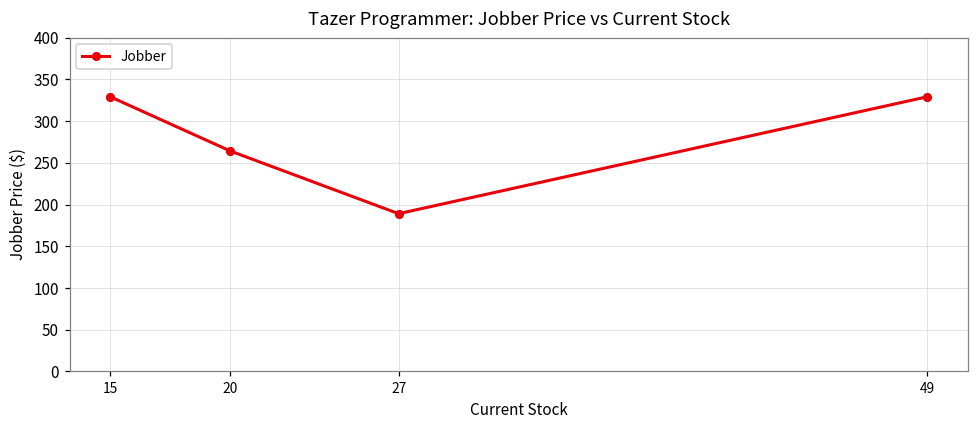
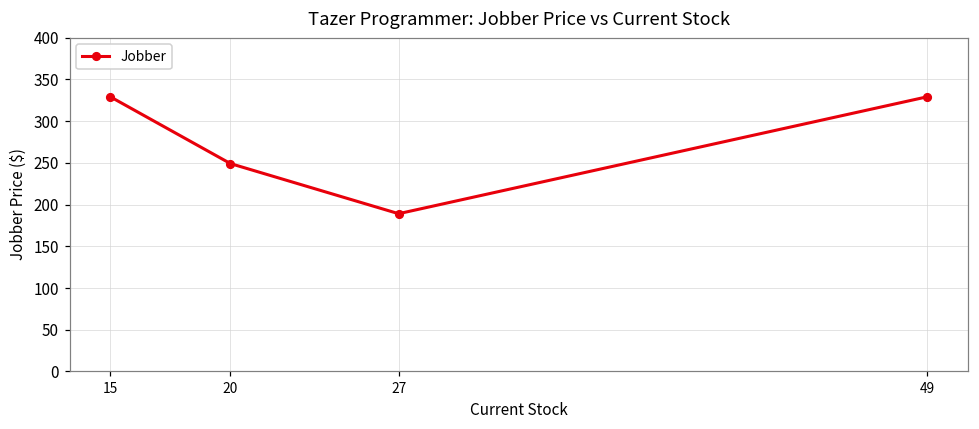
20: 260 -> 250
